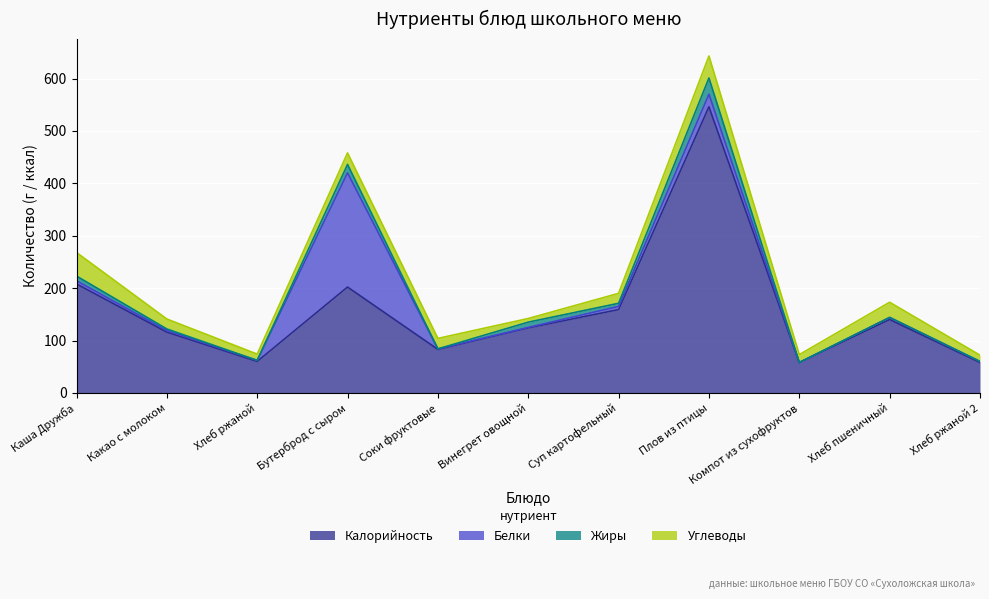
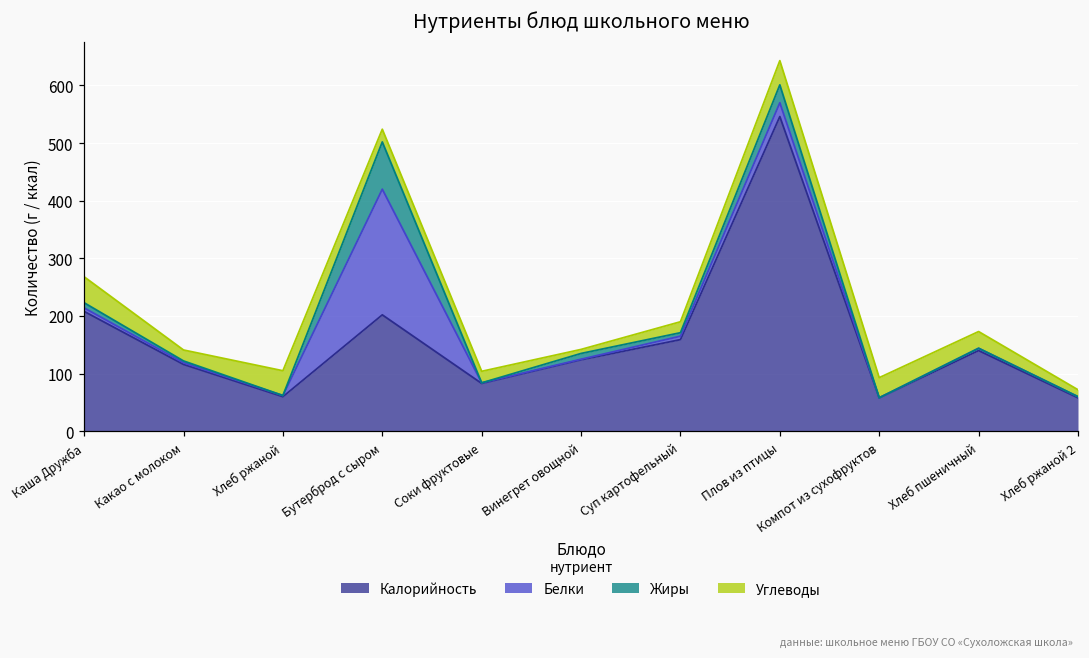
Углеводы, Хлеб ржаной: 10 -> 40
Жиры, Бутерброд с сыром: 20 -> 80
Углеводы, Компот из сухофруктов: 20 -> 40
